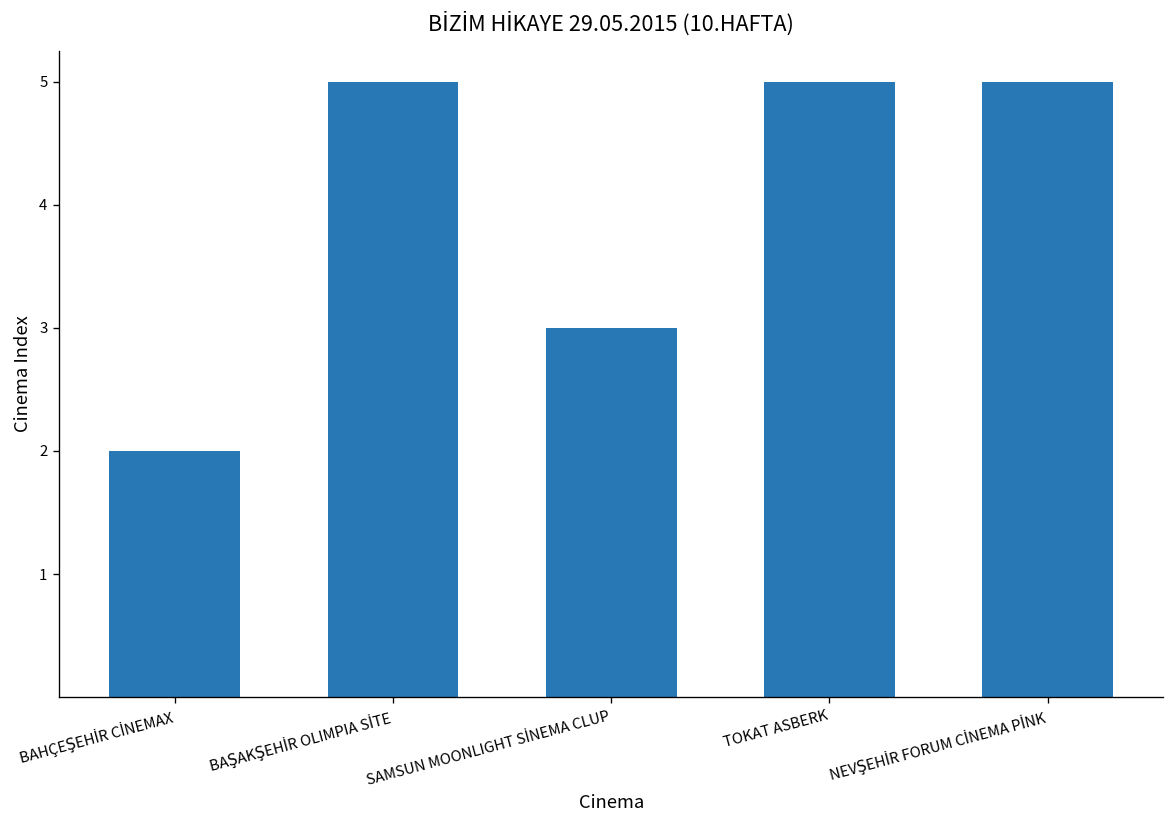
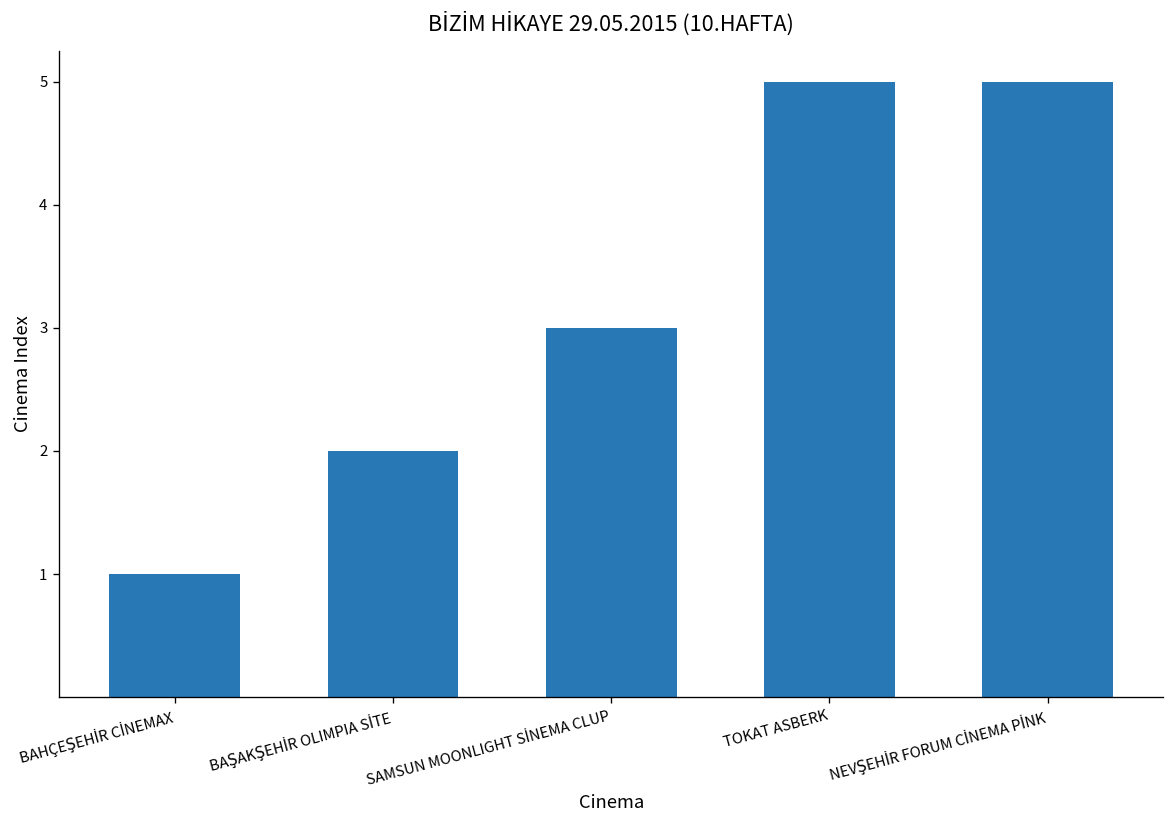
BAHÇEŞEHİR CİNEMAX: 2 -> 1
BAŞAKŞEHİR OLIMPIA SİTE: 5 -> 2
